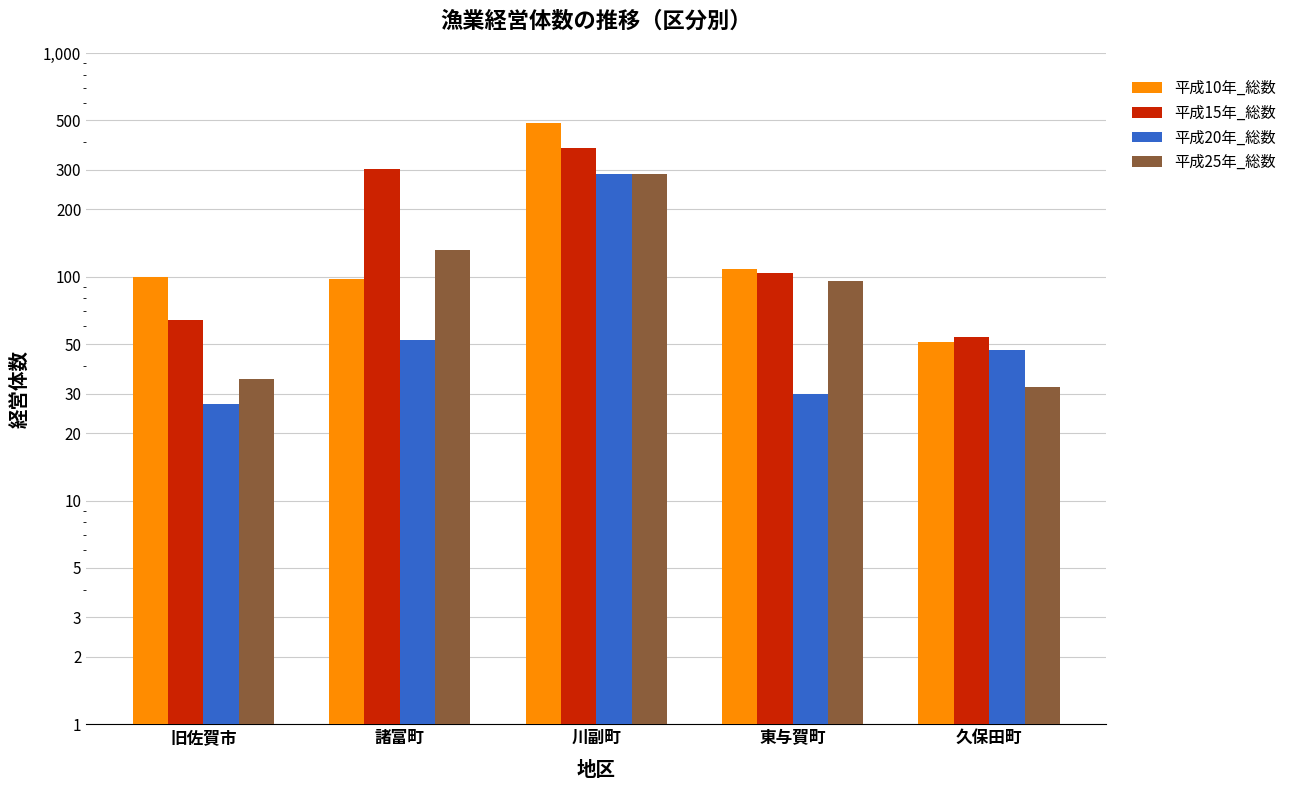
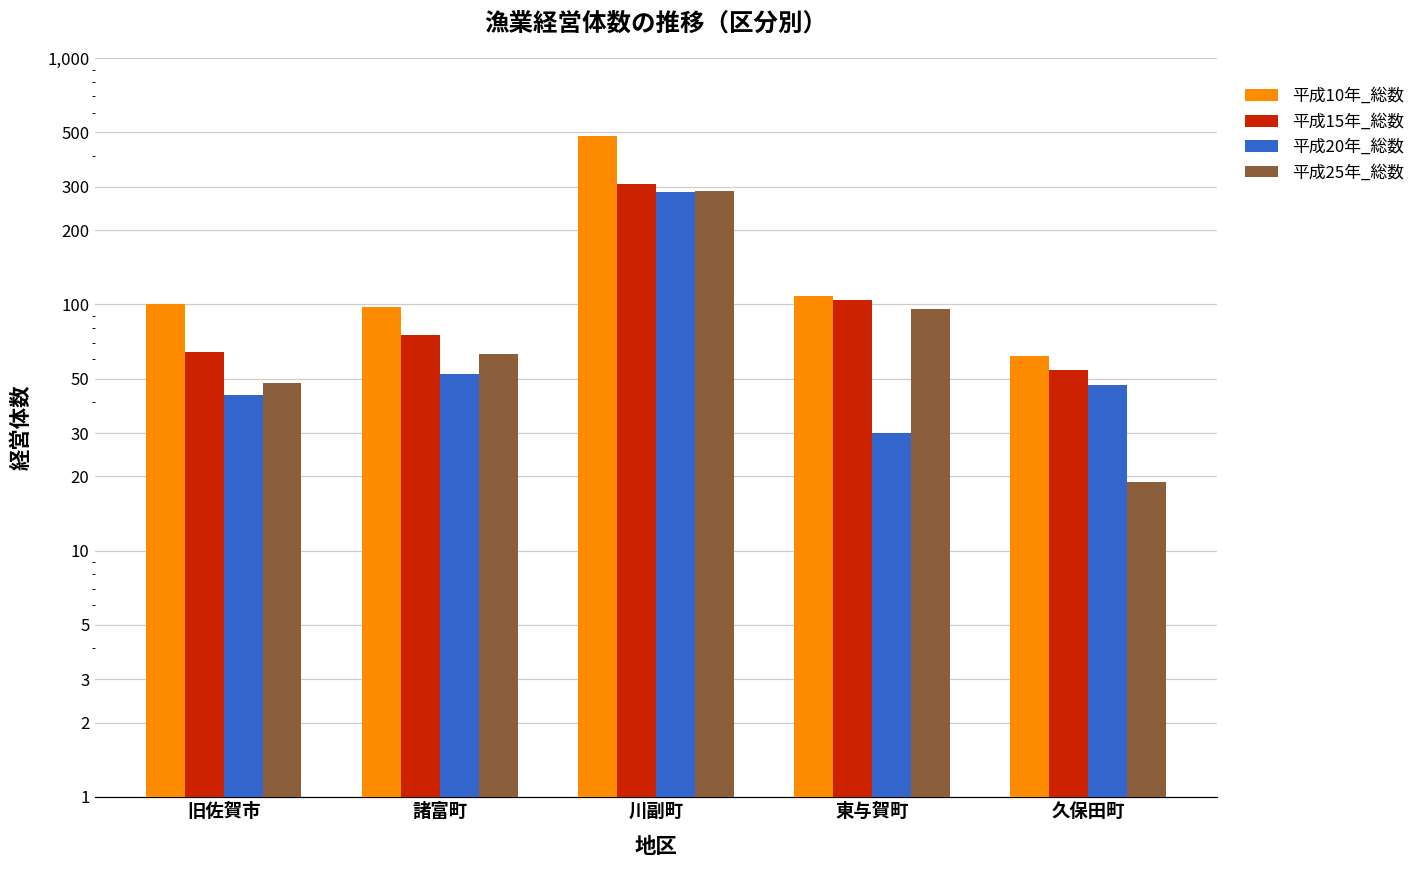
平成20年_総数, 旧佐賀市: 27 -> 43
平成25年_総数, 旧佐賀市: 35 -> 48
平成15年_総数, 諸富町: 300 -> 75
平成25年_総数, 諸富町: 130 -> 63
平成15年_総数, 川副町: 380 -> 310
平成10年_総数, 久保田町: 51 -> 62
平成25年_総数, 久保田町: 32 -> 19
